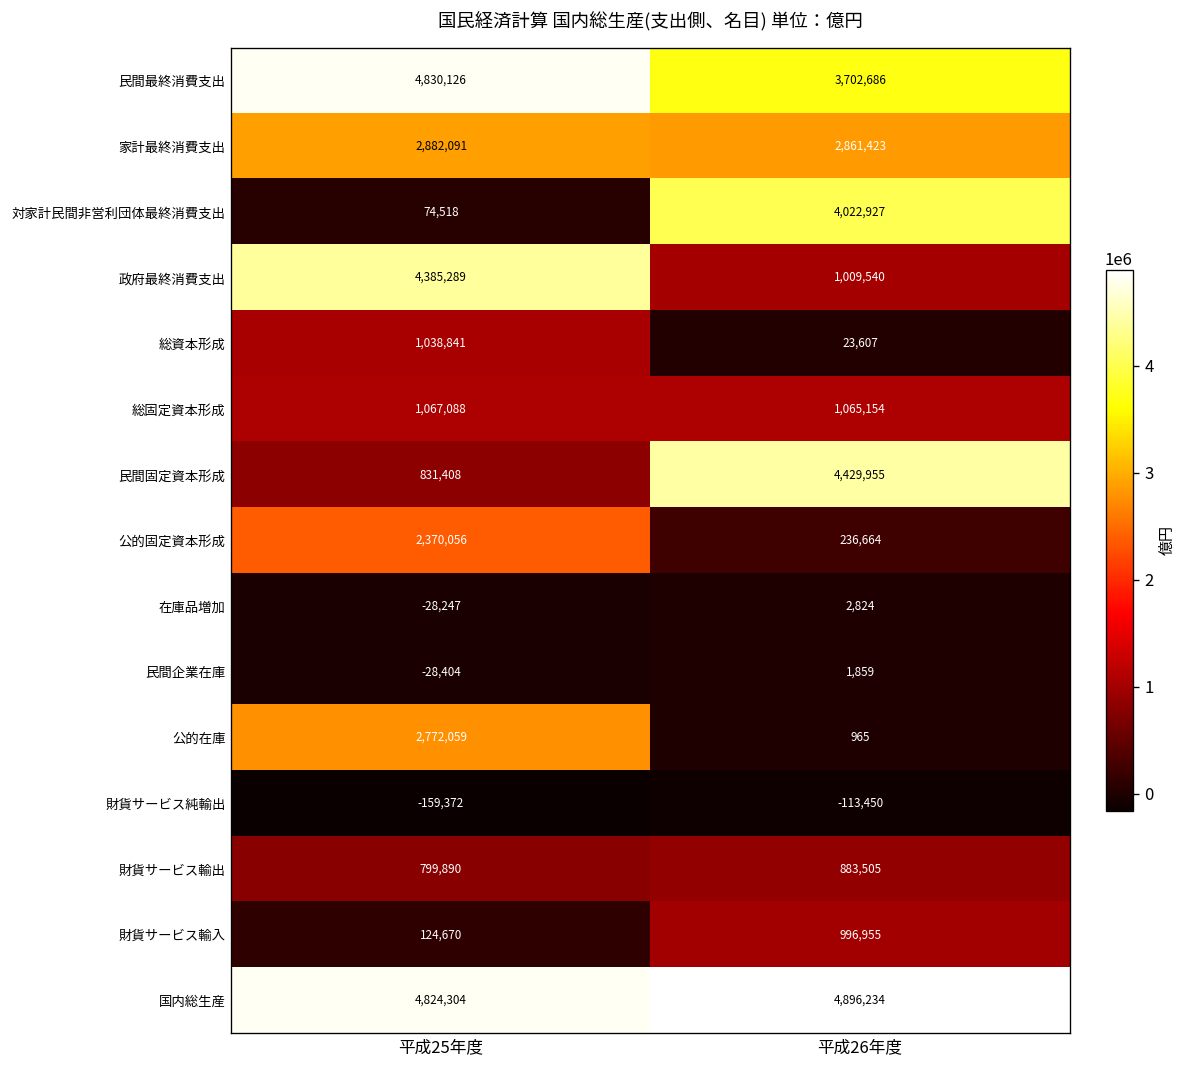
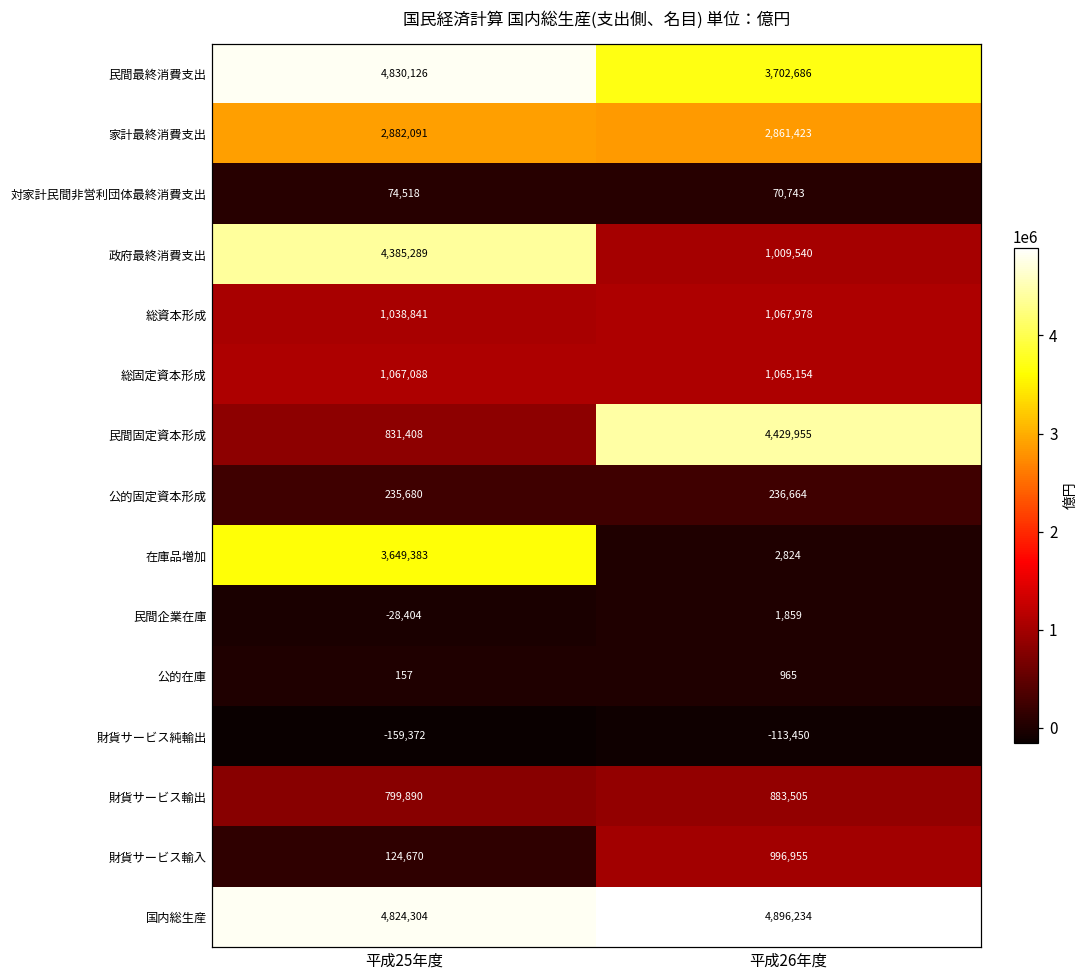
対家計民間非営利団体最終消費支出, 平成26年度: 4,022,927 -> 70,743
総資本形成, 平成26年度: 23,607 -> 1,067,978
公的固定資本形成, 平成25年度: 2,370,056 -> 235,680
在庫品増加, 平成25年度: -28,247 -> 3,649,383
公的在庫, 平成25年度: 2,772,059 -> 157
